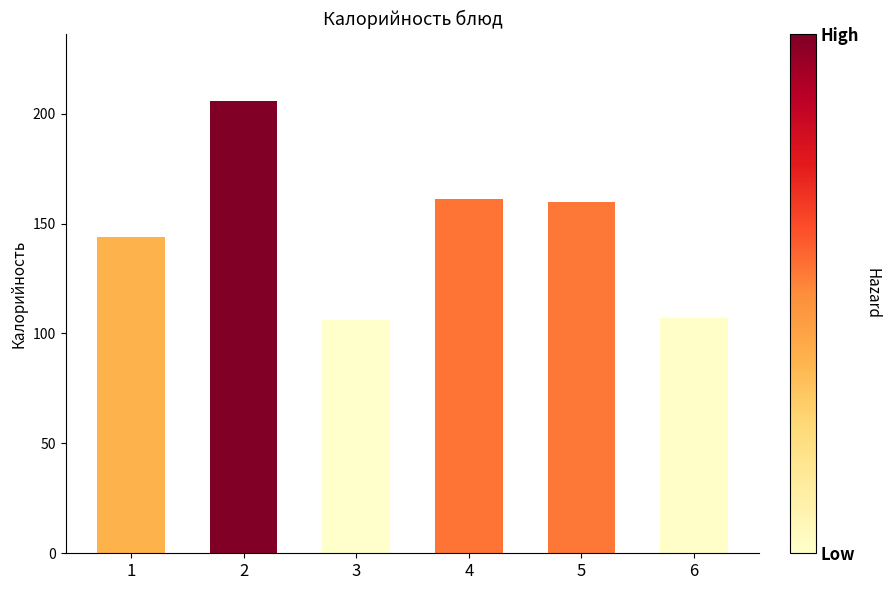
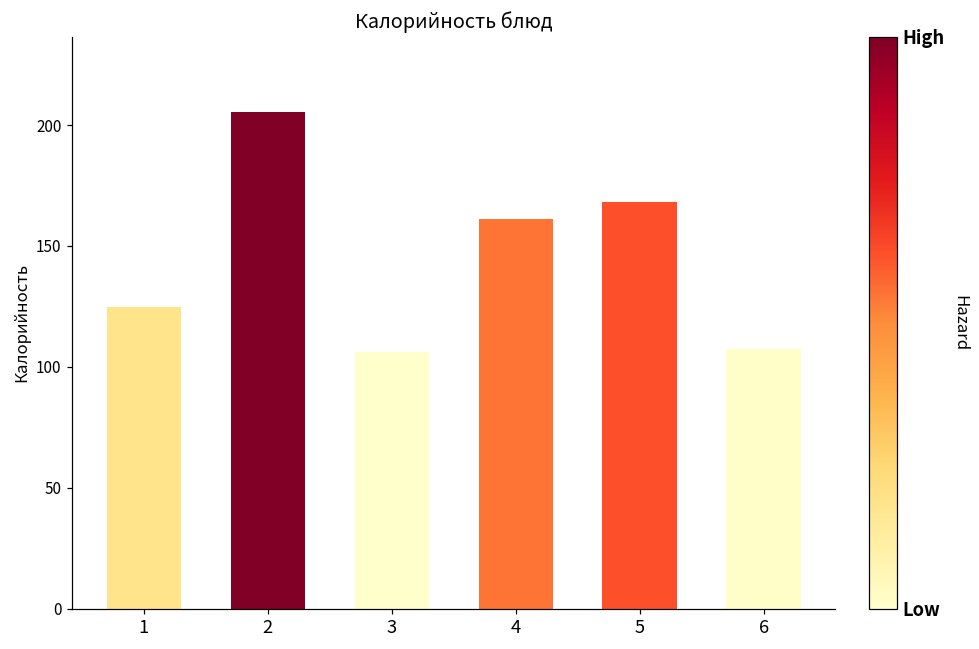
1: 144 -> 125
5: 160 -> 168
